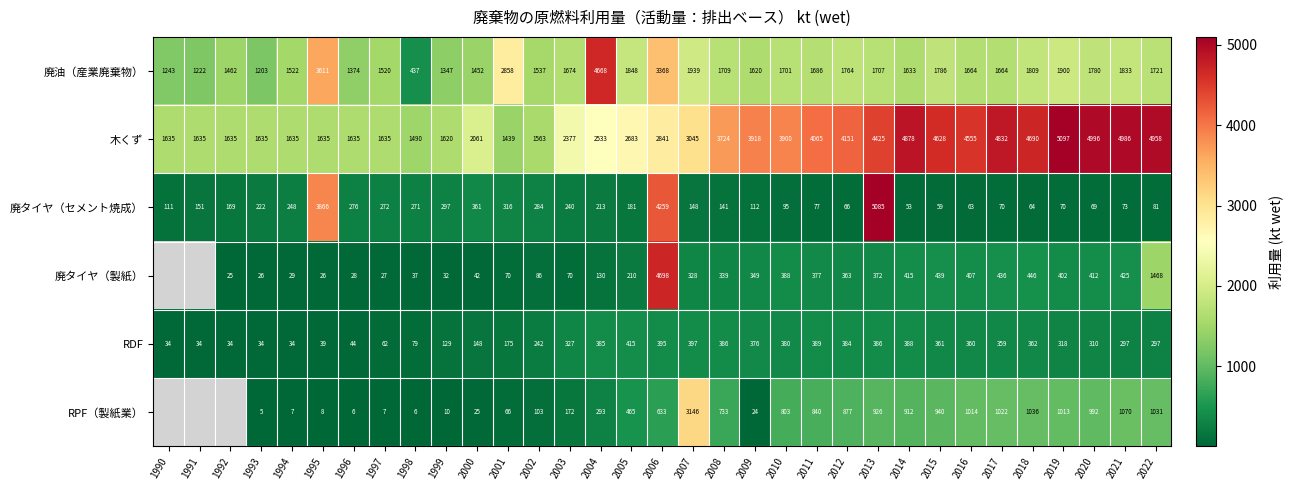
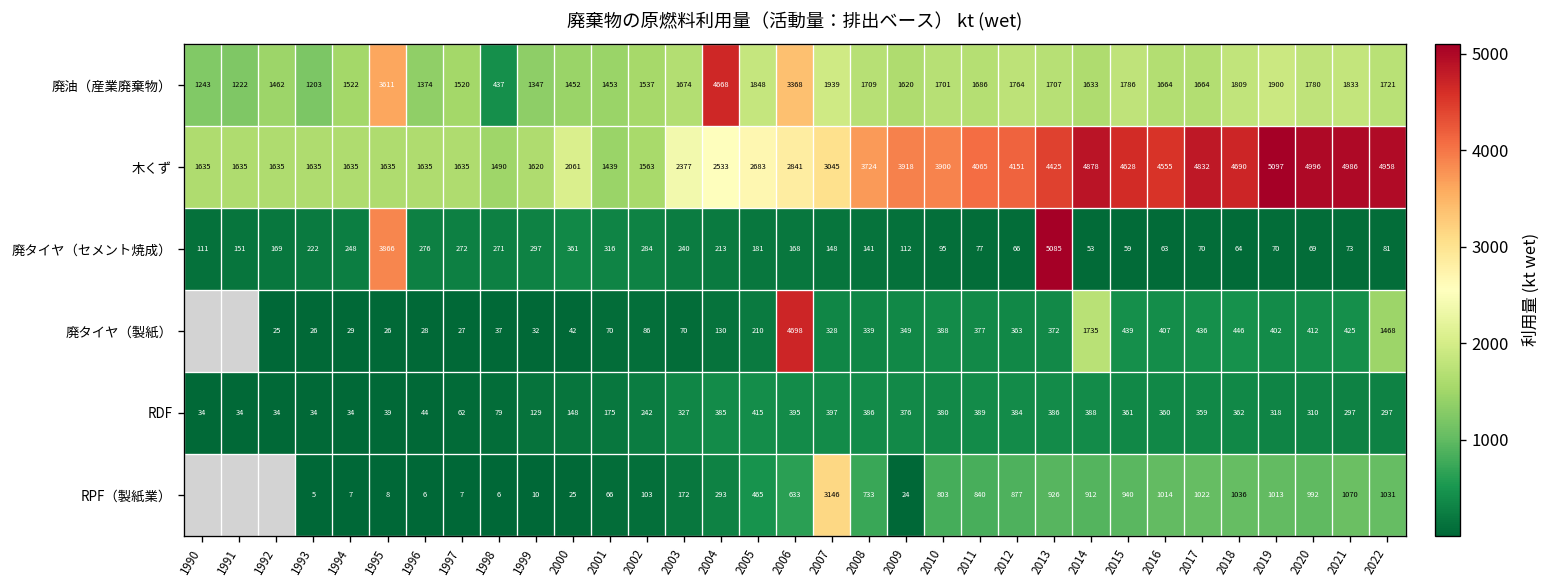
廃油（産業廃棄物）, 2001: 2858 -> 1453
廃タイヤ（セメント焼成）, 2006: 4259 -> 168
廃タイヤ（製紙）, 2014: 415 -> 1735
